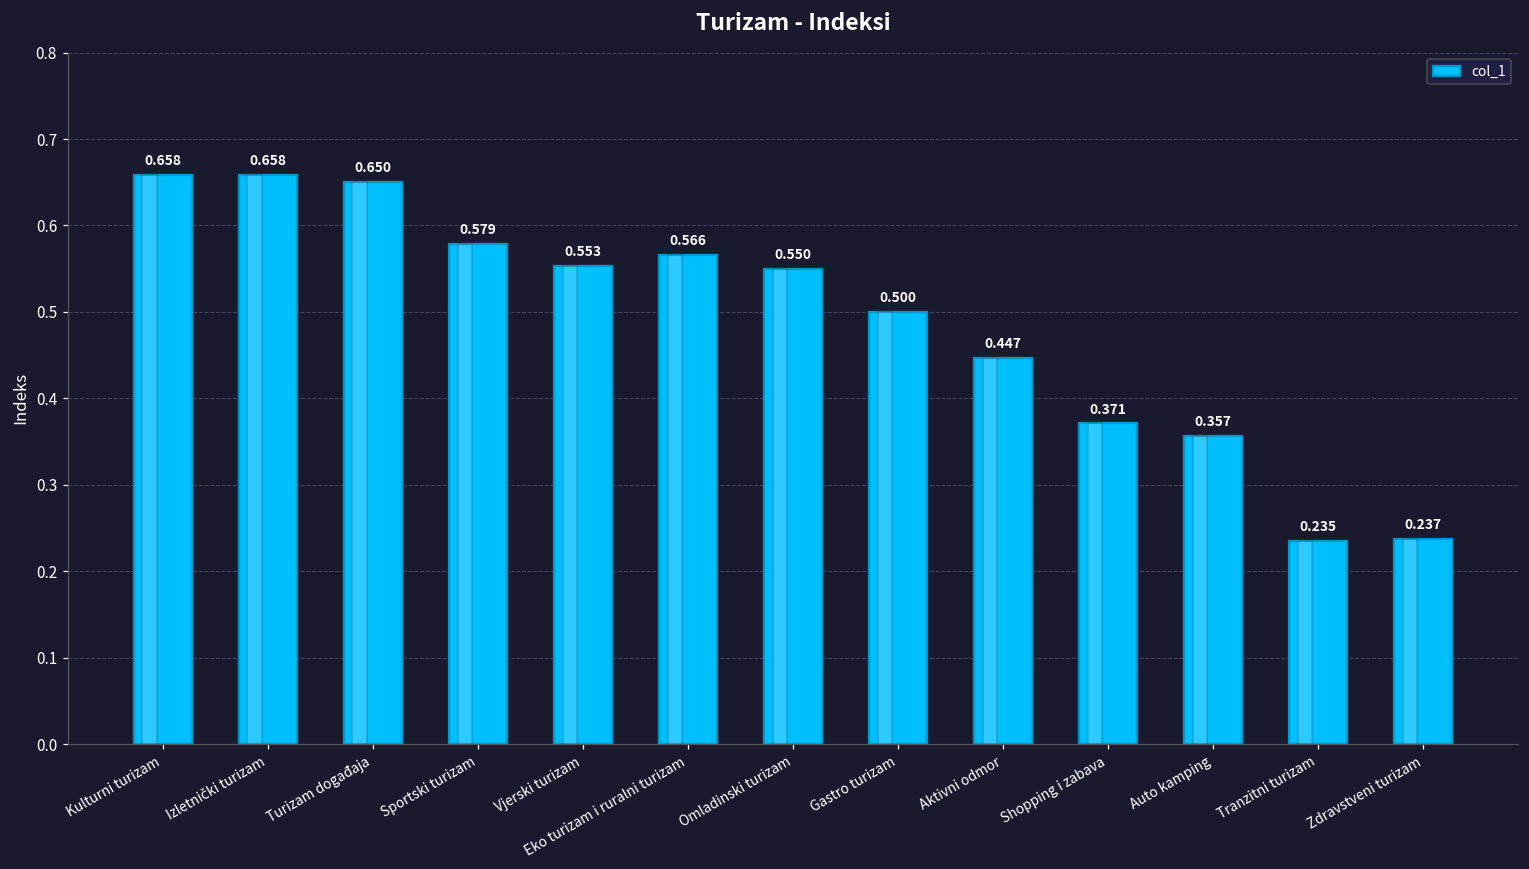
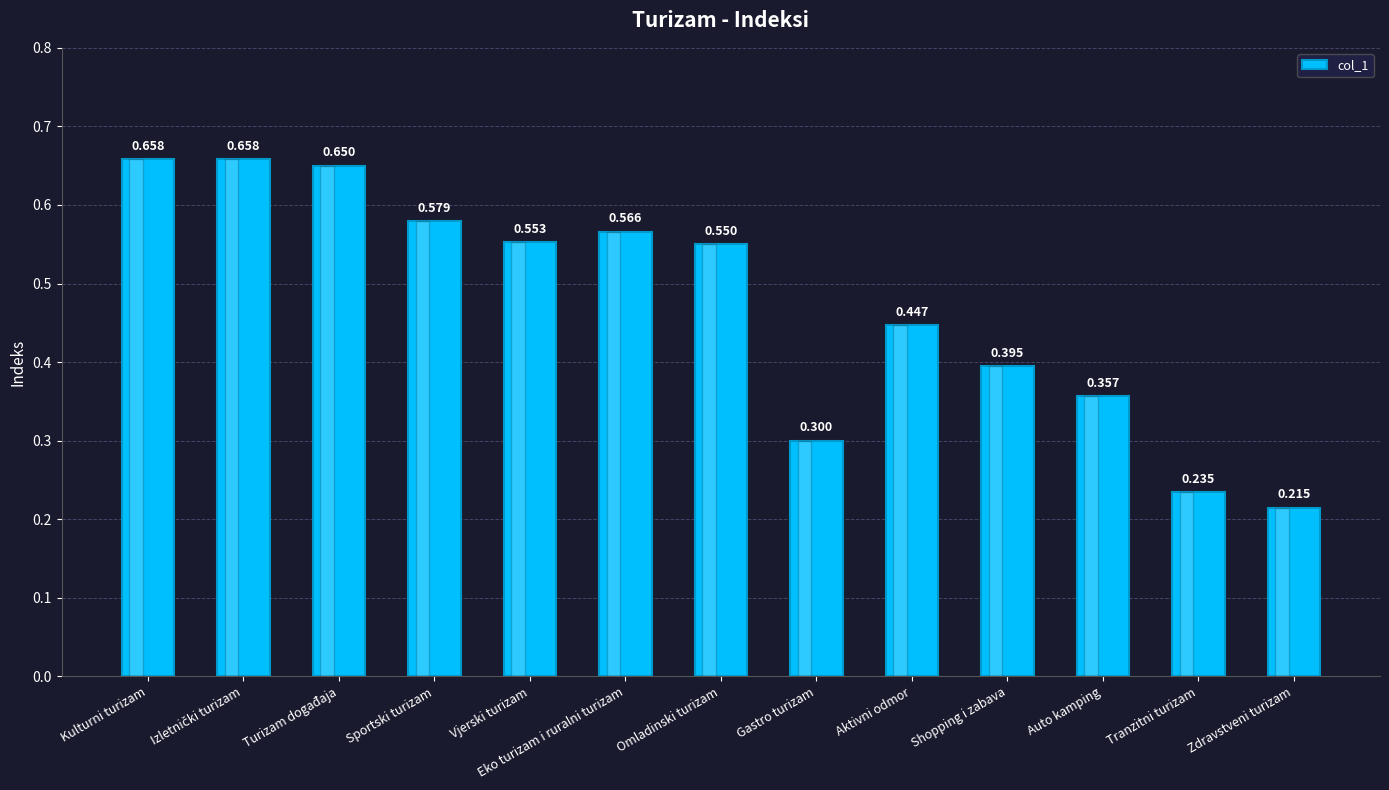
Gastro turizam: 0.500 -> 0.300
Shopping i zabava: 0.371 -> 0.395
Zdravstveni turizam: 0.237 -> 0.215
